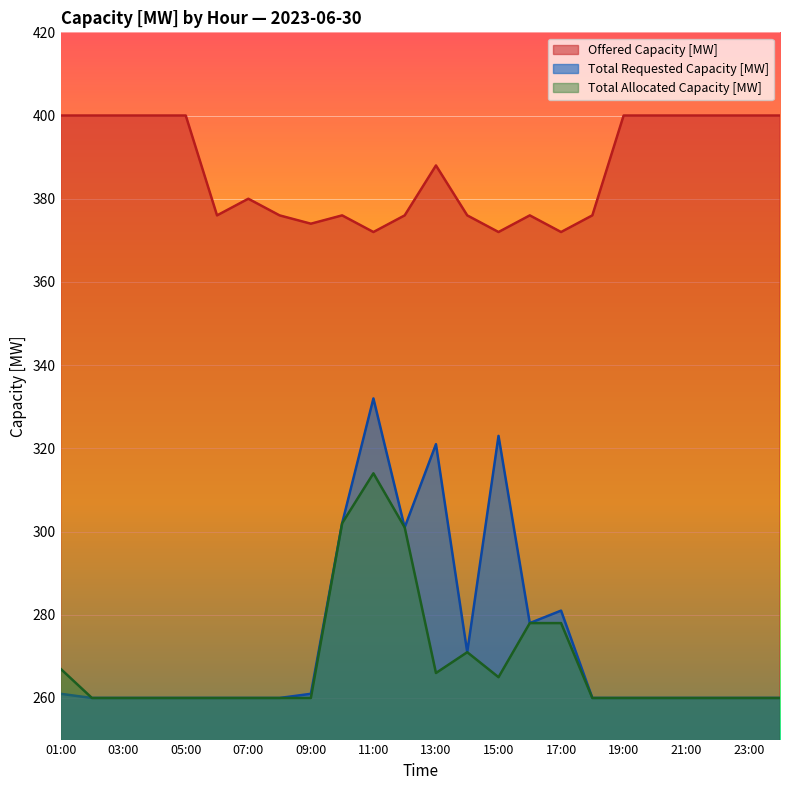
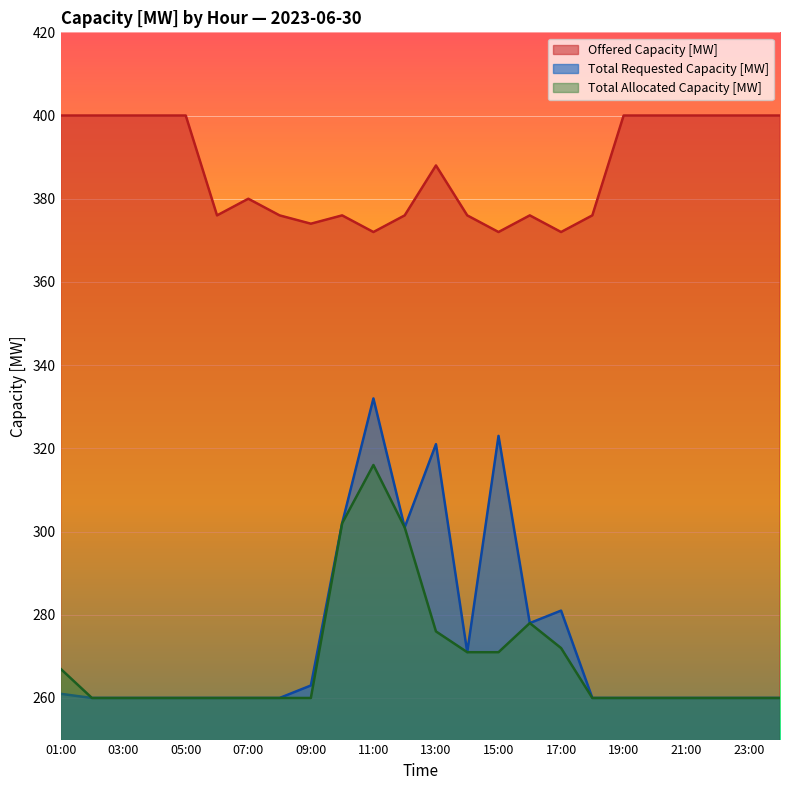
Total Requested Capacity [MW], 09:00: 261 -> 263
Total Allocated Capacity [MW], 11:00: 314 -> 316
Total Allocated Capacity [MW], 13:00: 266 -> 276
Total Allocated Capacity [MW], 15:00: 265 -> 271
Total Allocated Capacity [MW], 17:00: 278 -> 272
